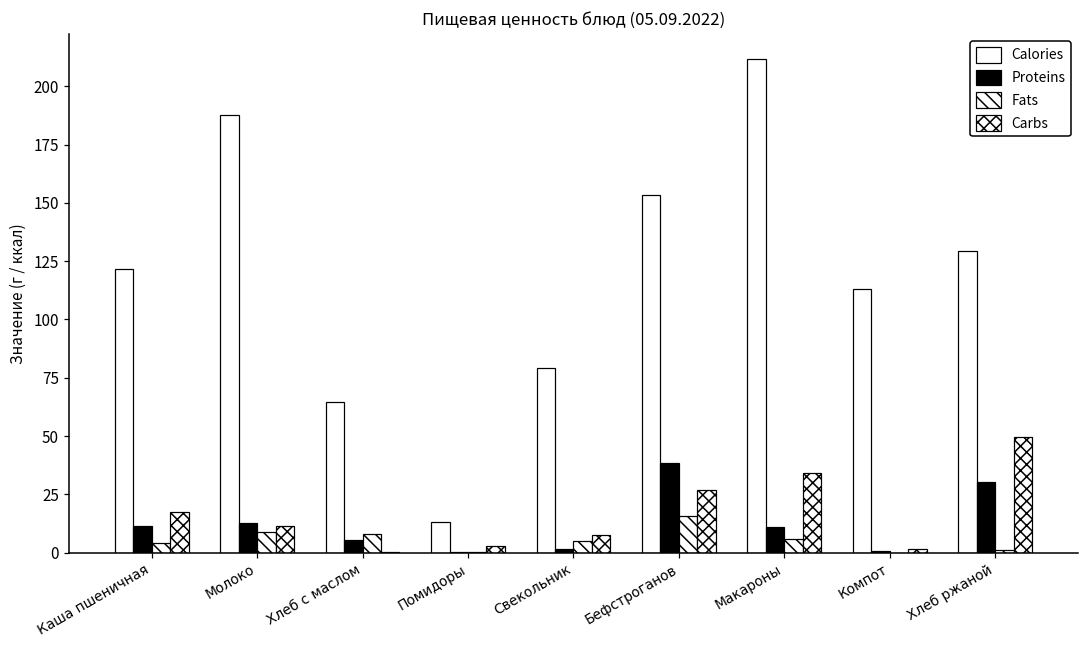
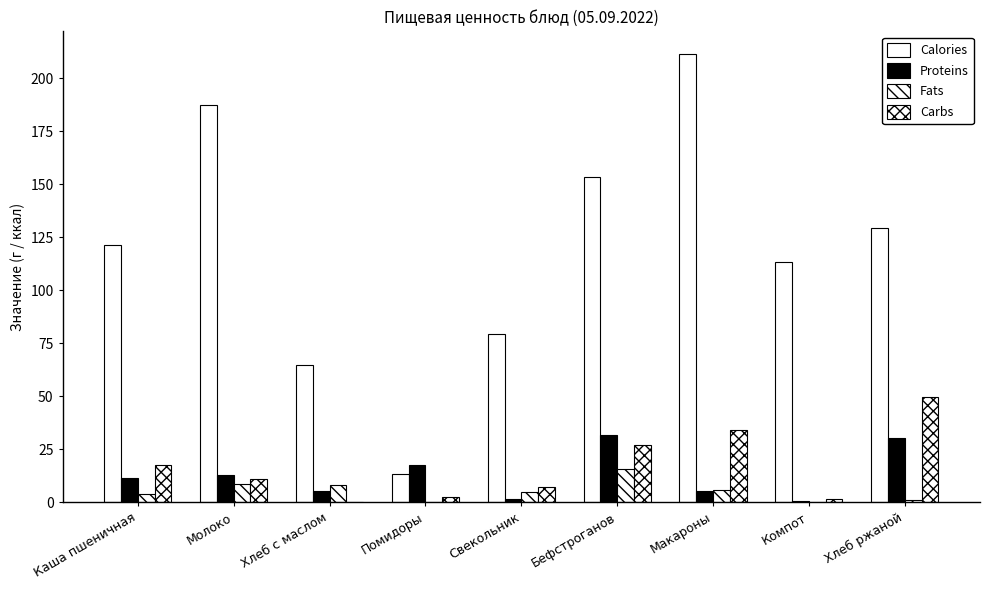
Proteins, Помидоры: 0 -> 18
Proteins, Бефстроганов: 39 -> 32
Proteins, Макароны: 11 -> 5
